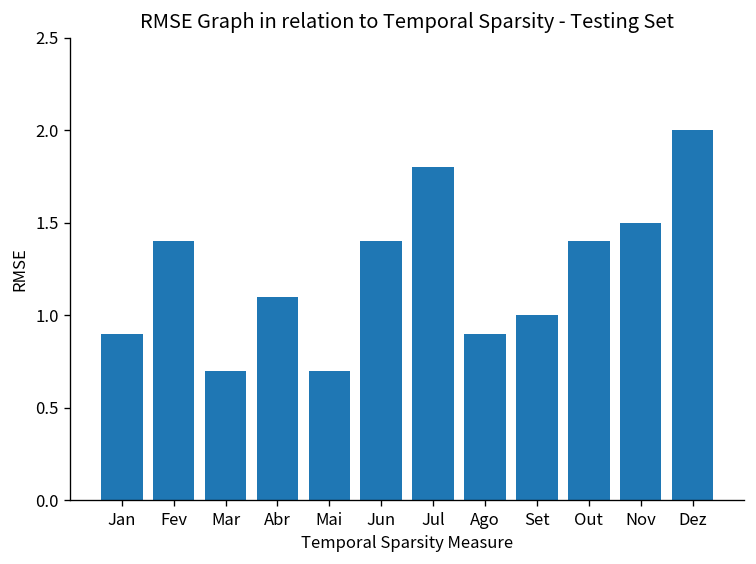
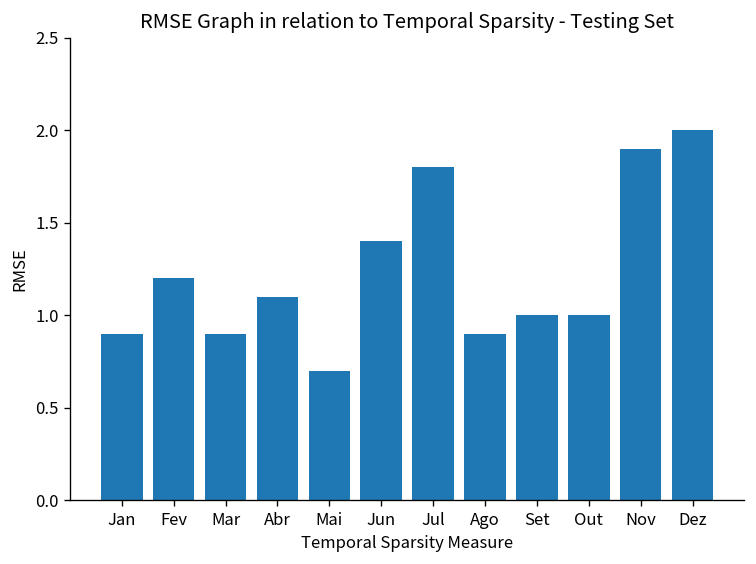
Fev: 1.4 -> 1.2
Mar: 0.7 -> 0.9
Out: 1.4 -> 1.0
Nov: 1.5 -> 1.9
